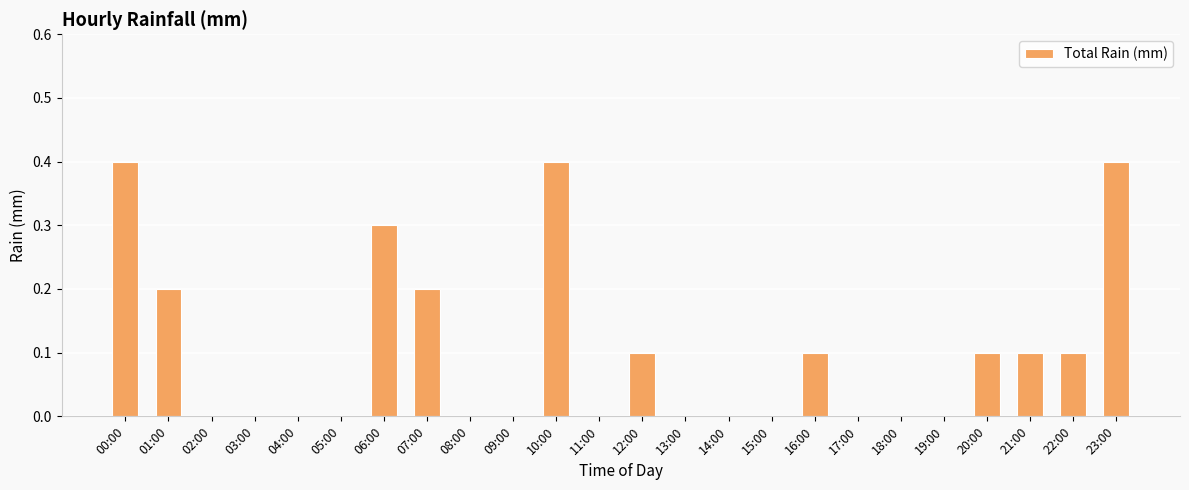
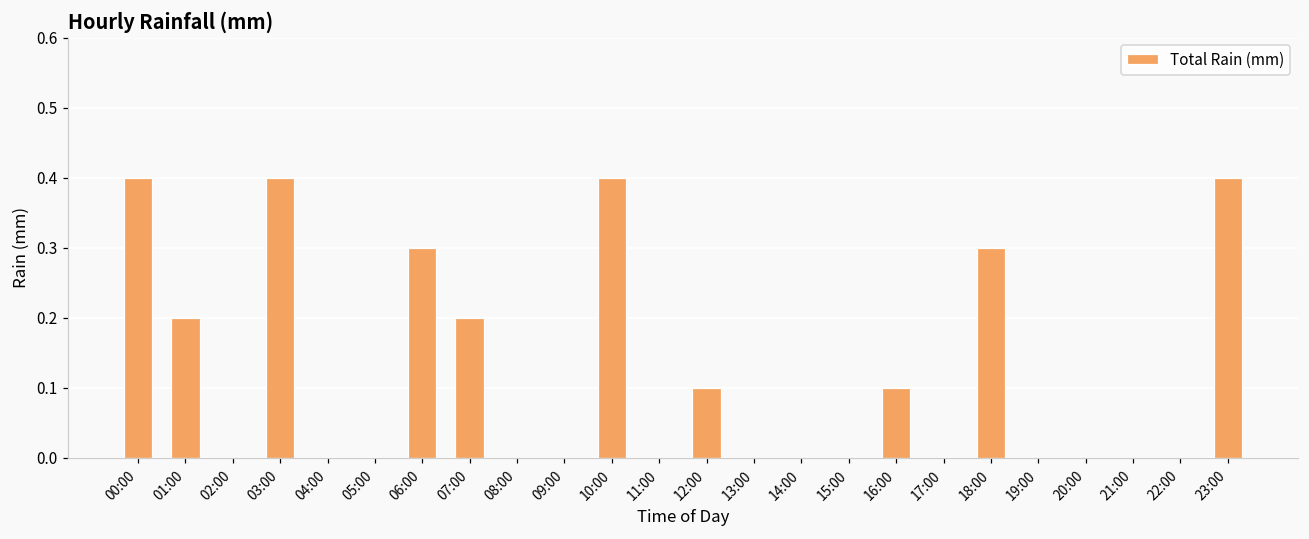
03:00: 0.0 -> 0.4
18:00: 0.0 -> 0.3
20:00: 0.1 -> 0.0
21:00: 0.1 -> 0.0
22:00: 0.1 -> 0.0
